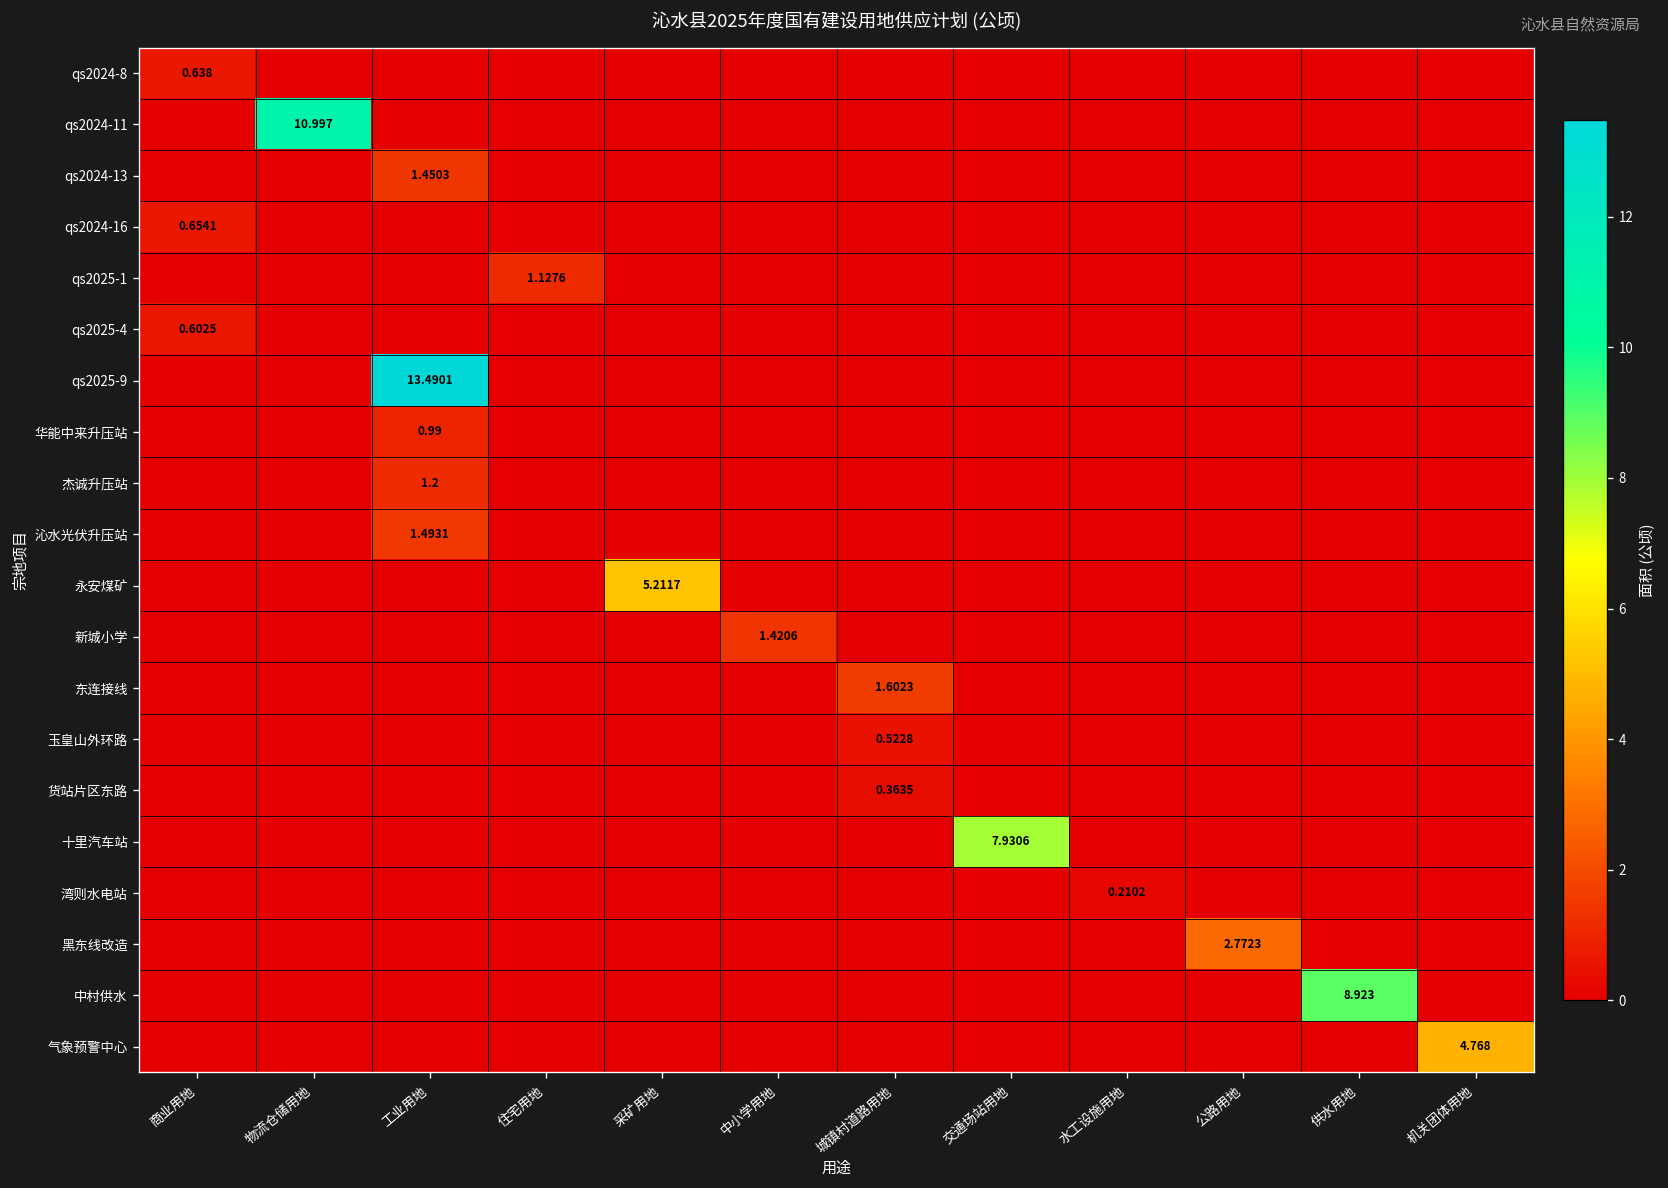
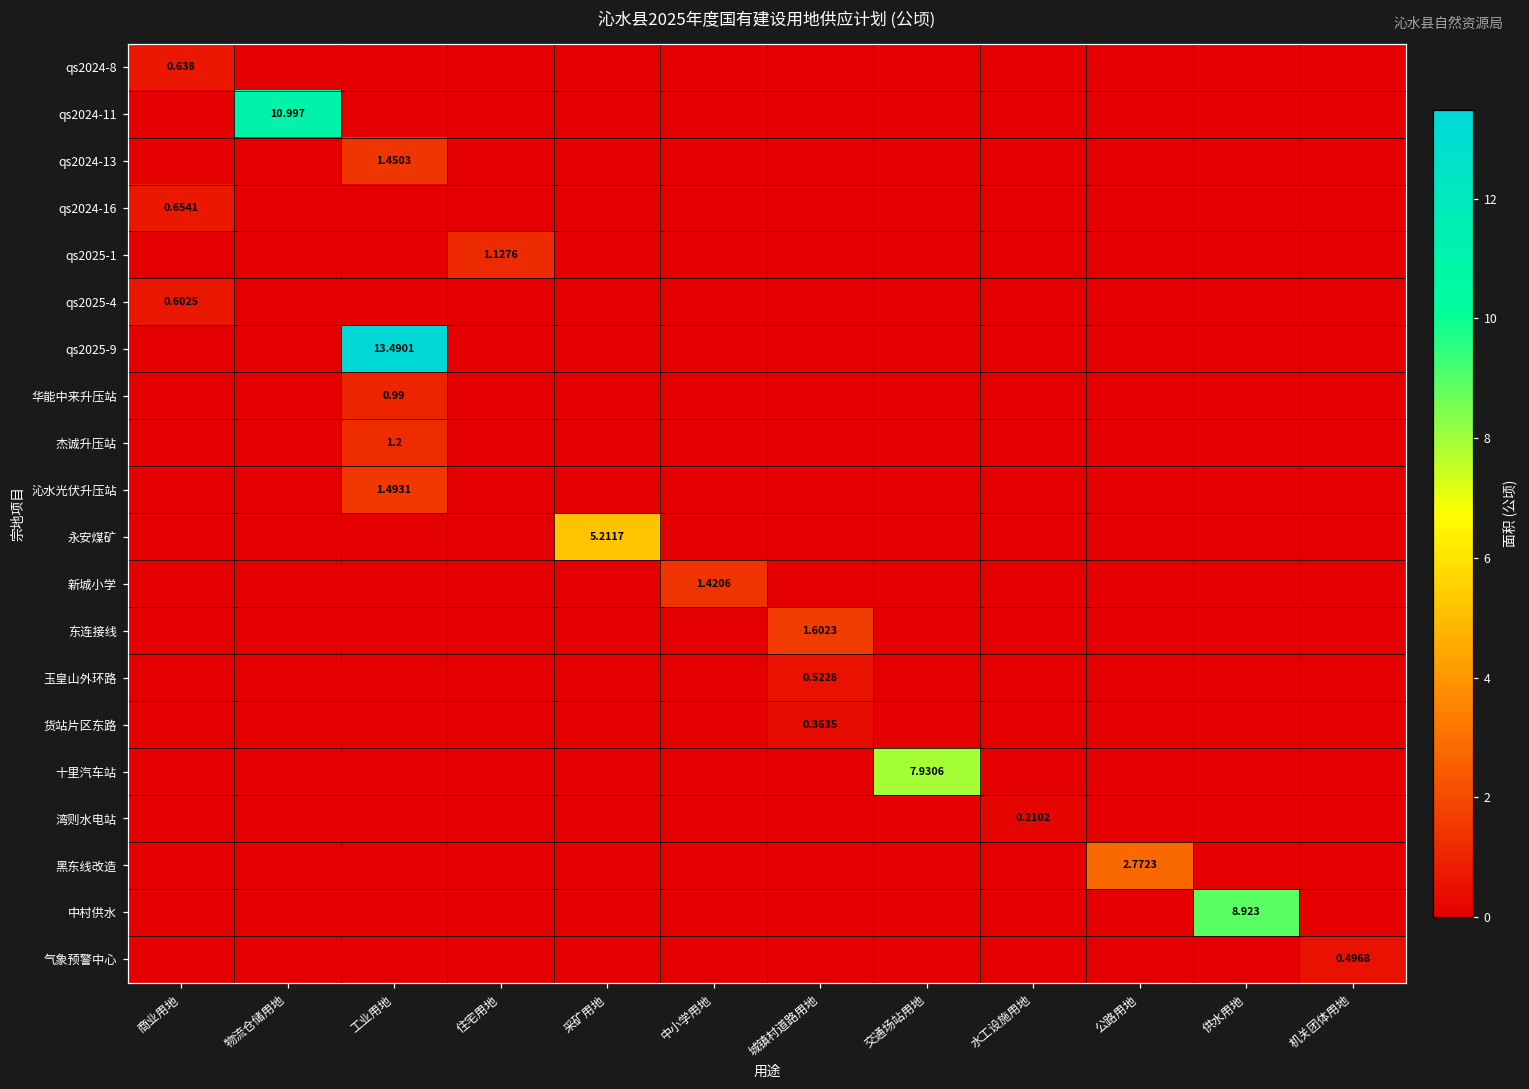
气象预警中心, 机关团体用地: 4.768 -> 0.4968
